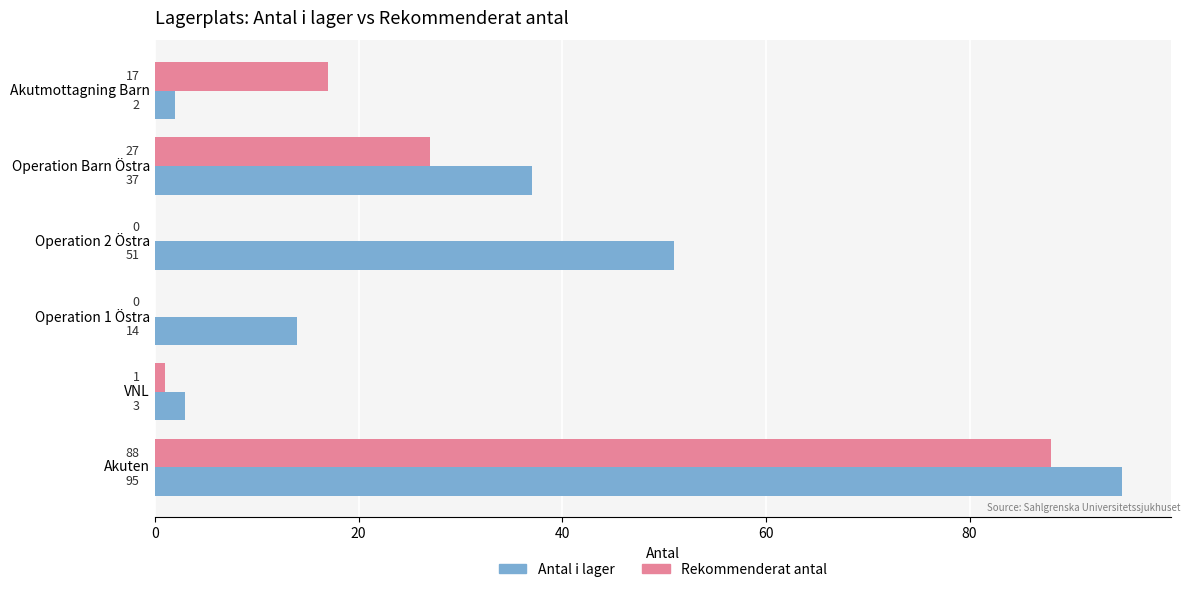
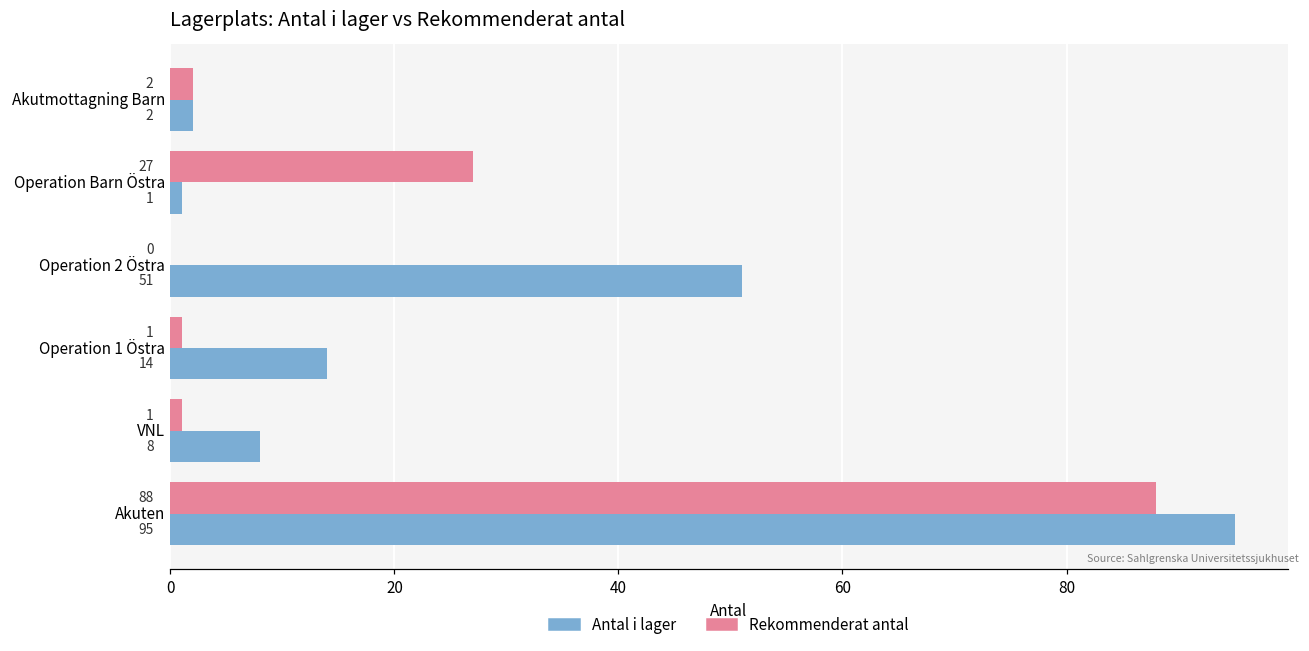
Rekommenderat antal, Akutmottagning Barn: 17 -> 2
Antal i lager, Operation Barn Östra: 37 -> 1
Rekommenderat antal, Operation 1 Östra: 0 -> 1
Antal i lager, VNL: 3 -> 8
